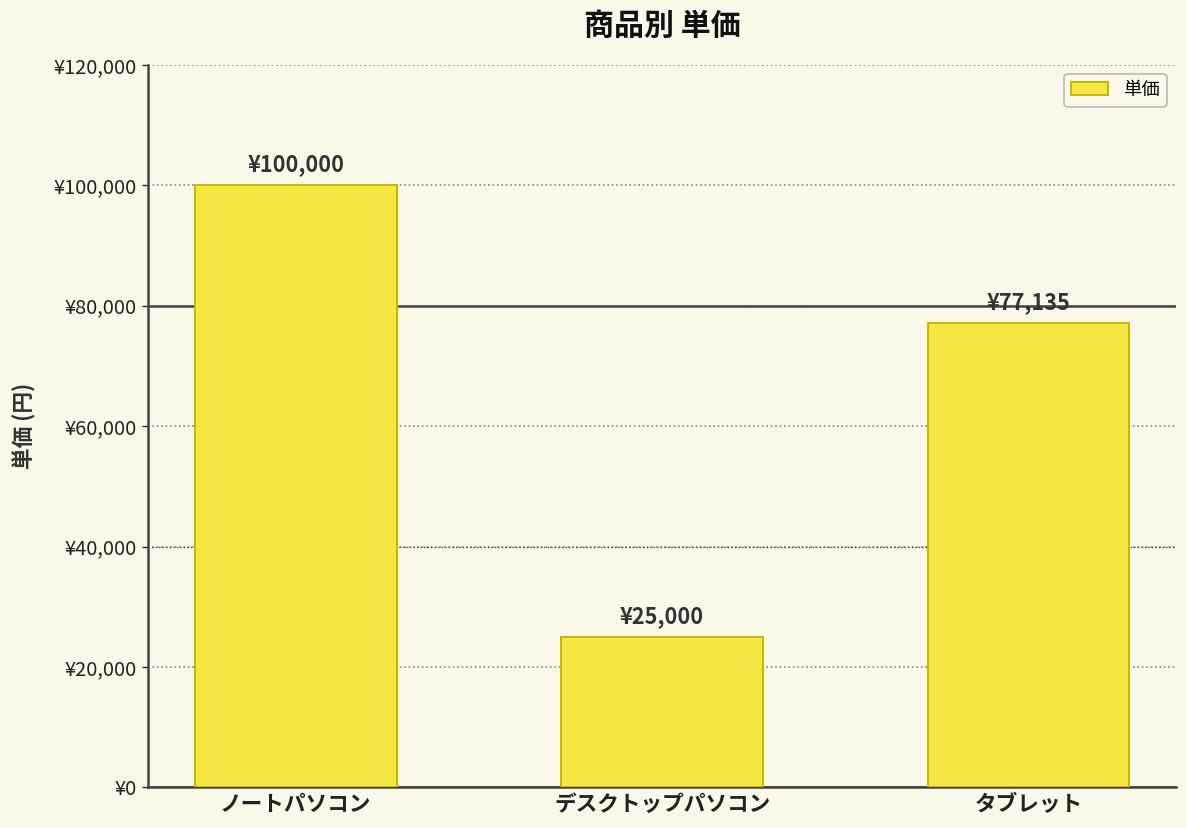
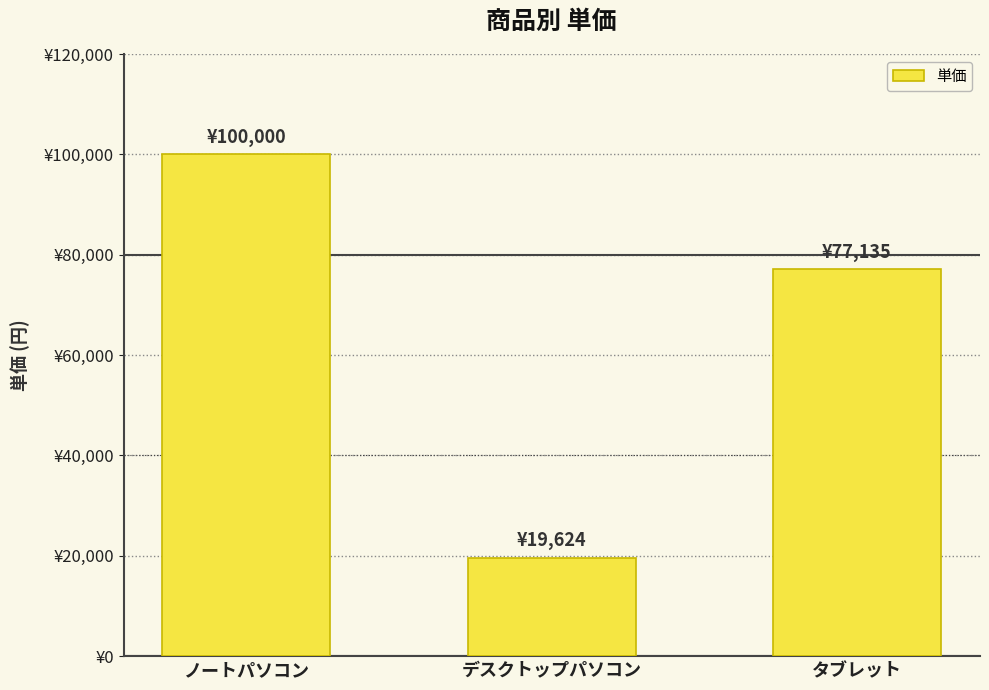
デスクトップパソコン: ¥25,000 -> ¥19,624
